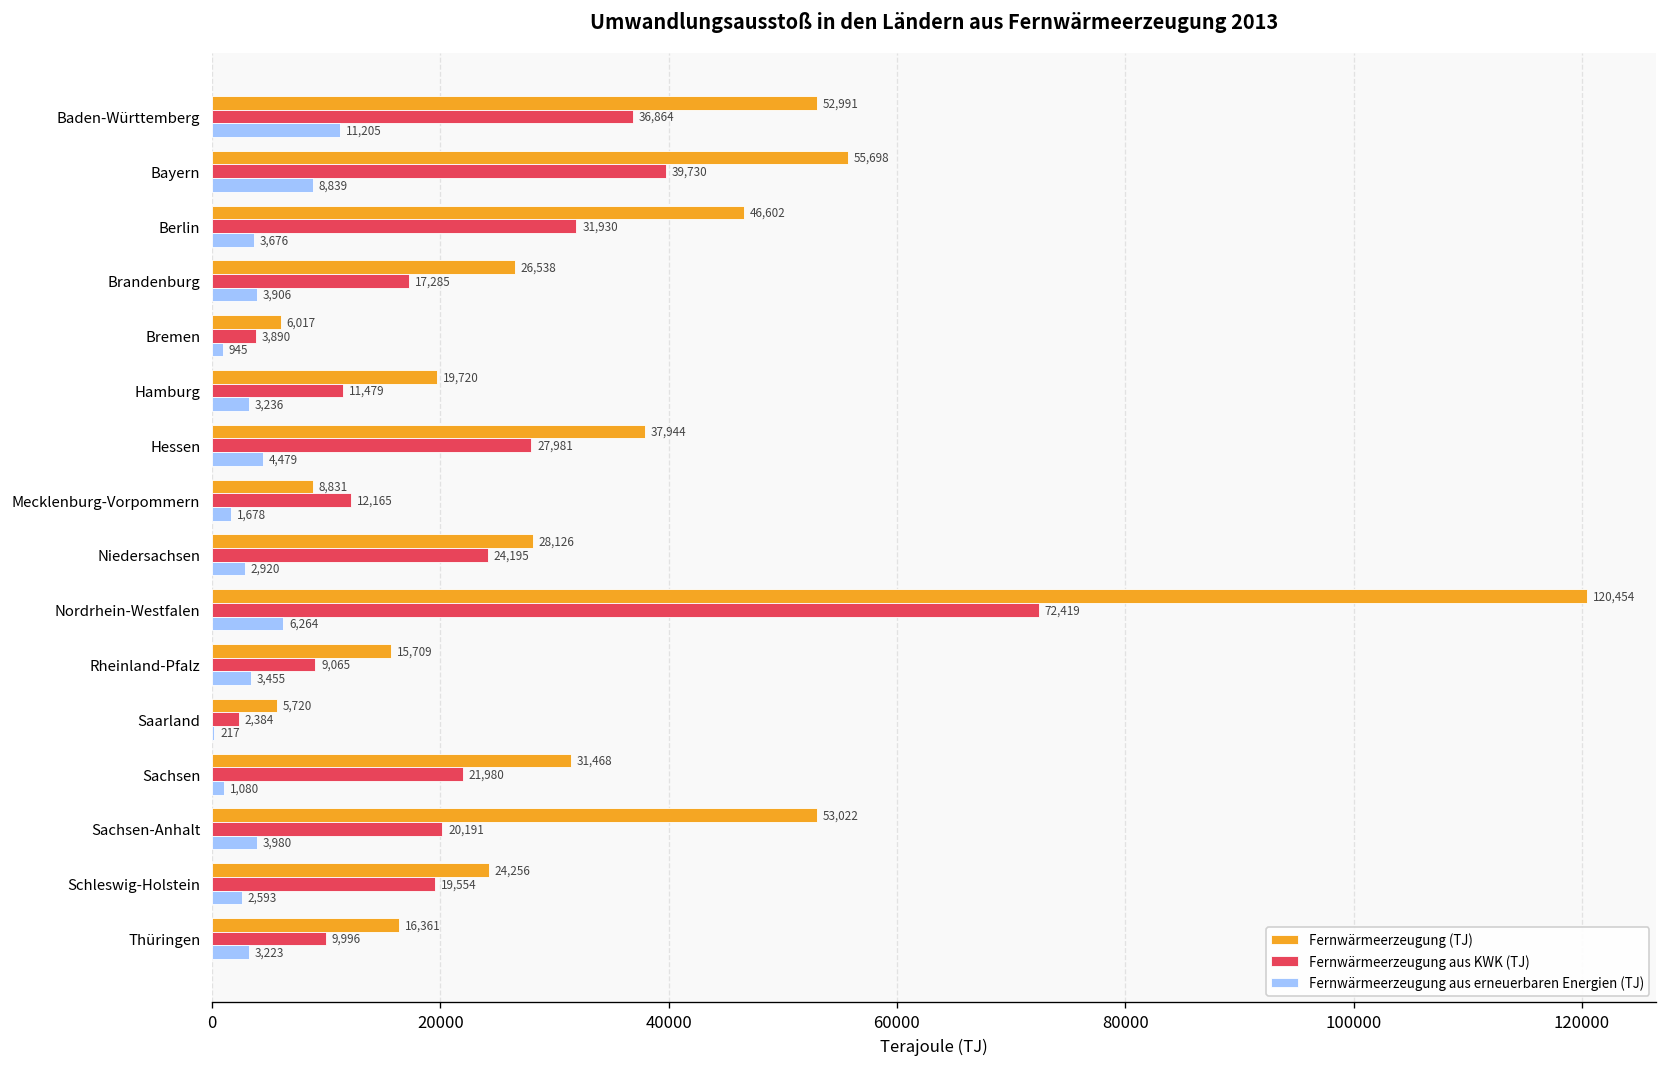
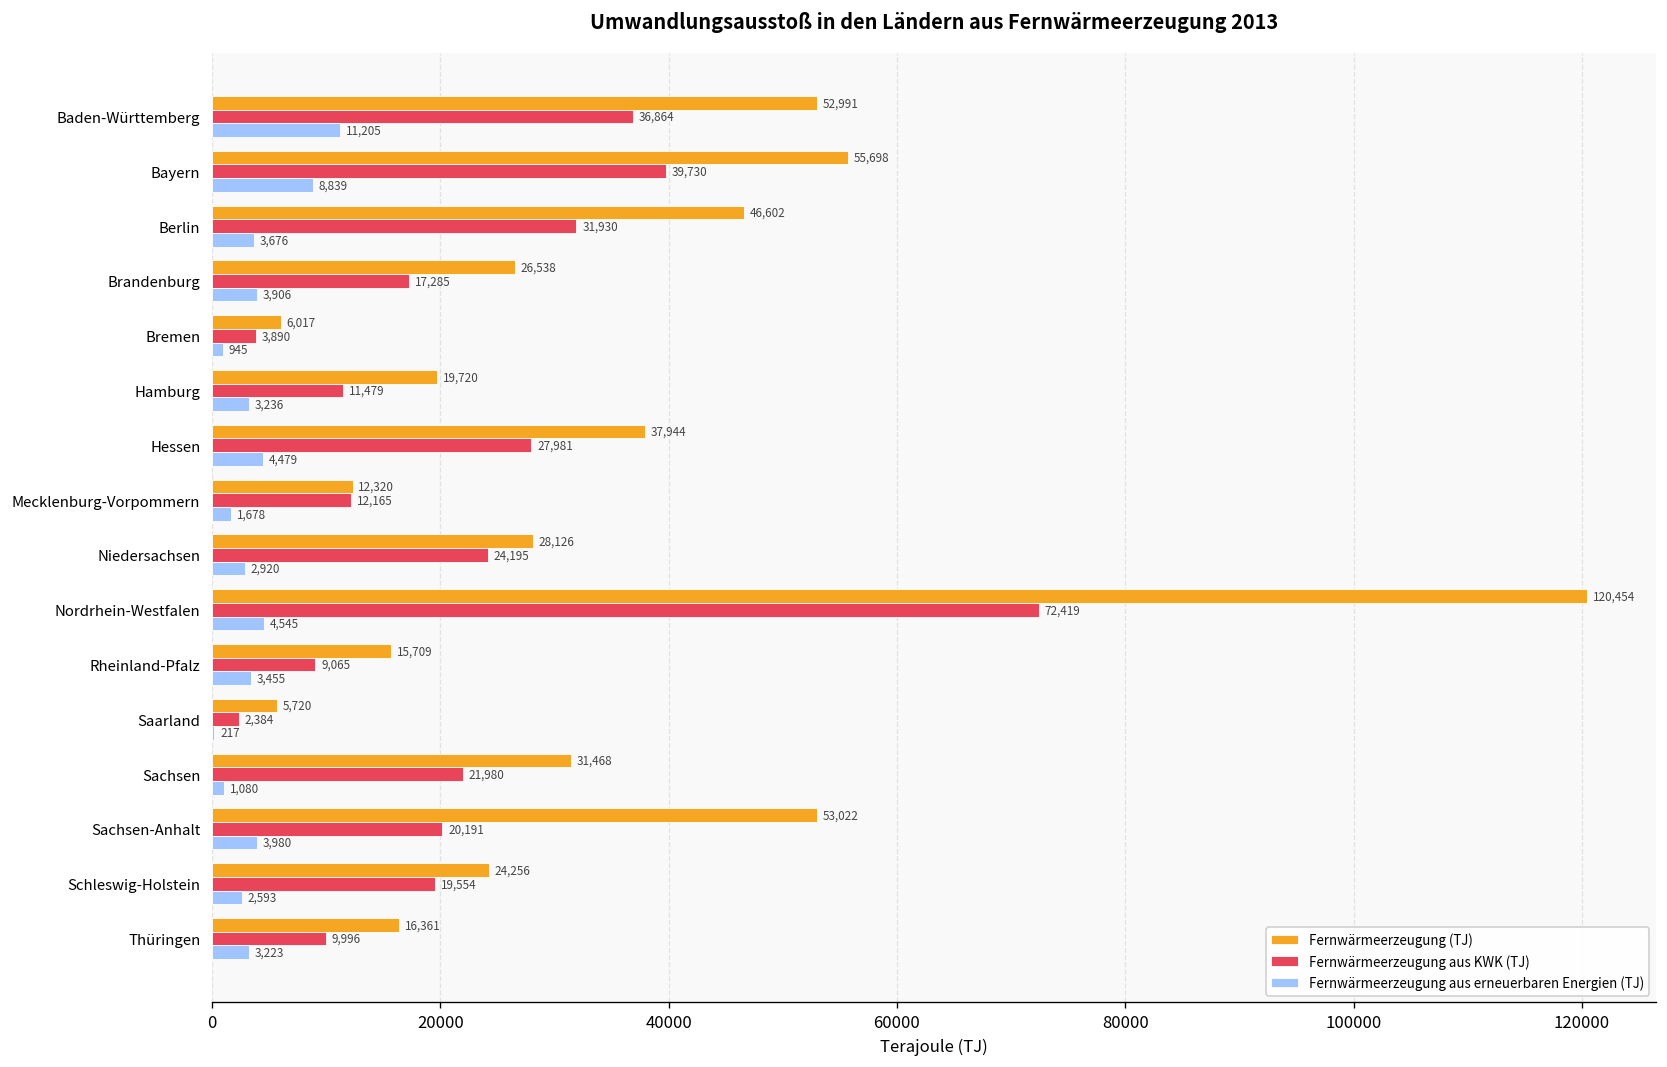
Fernwärmeerzeugung (TJ), Mecklenburg-Vorpommern: 8,831 -> 12,320
Fernwärmeerzeugung aus erneuerbaren Energien (TJ), Nordrhein-Westfalen: 6,264 -> 4,545
